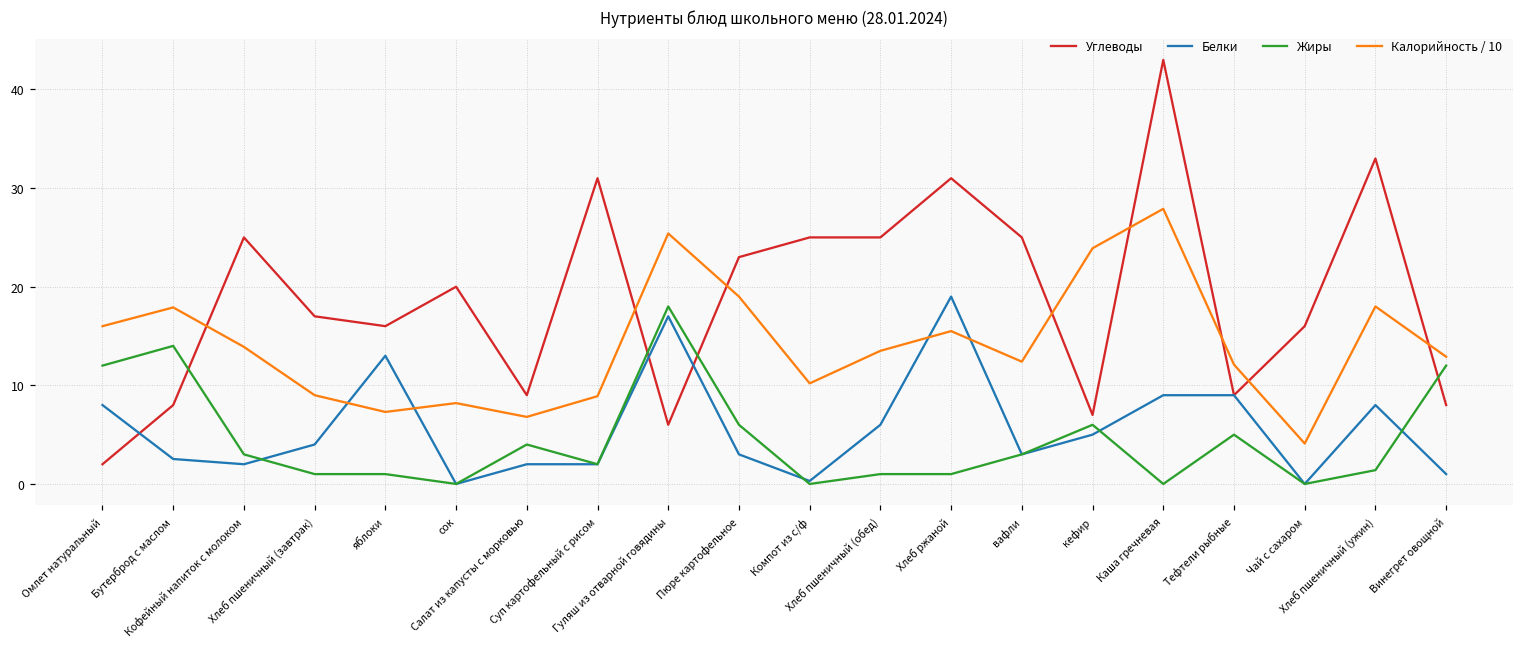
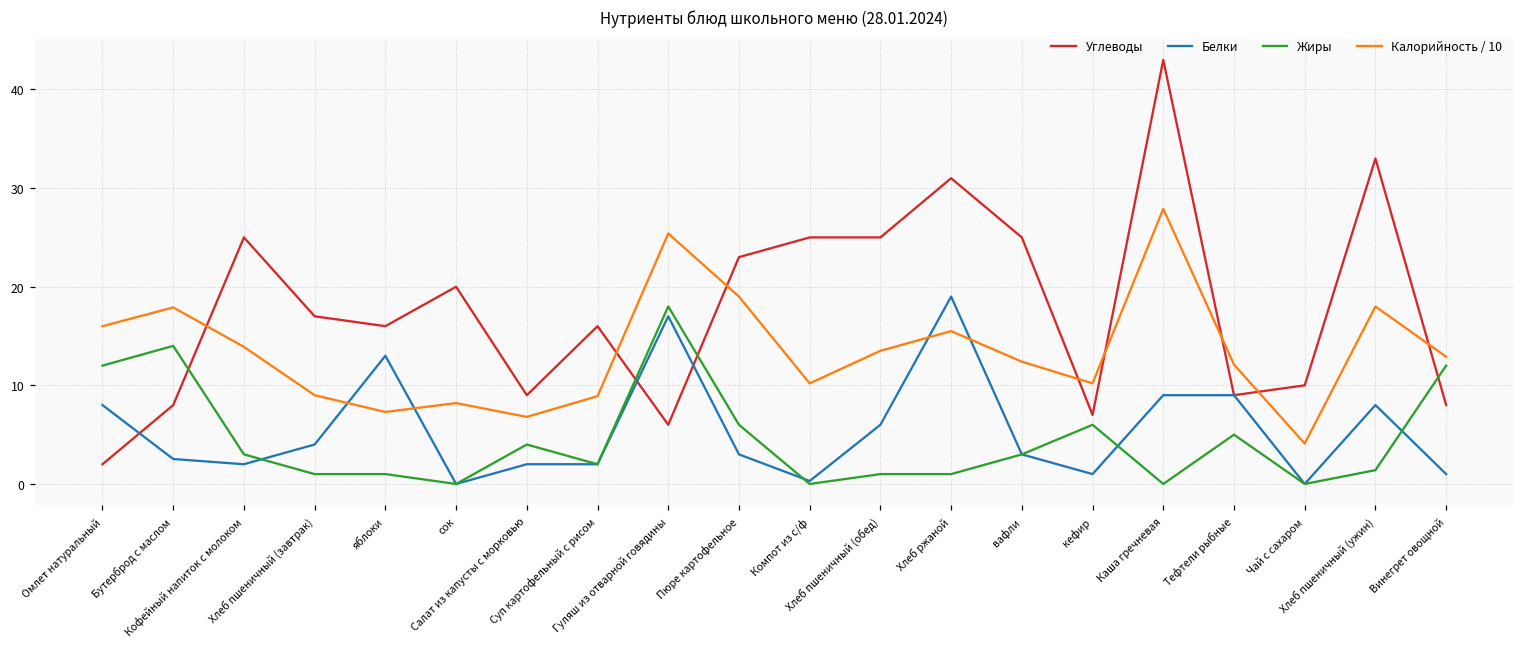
Углеводы, Суп картофельный с рисом: 31 -> 16
Белки, кефир: 5 -> 1
Калорийность / 10, кефир: 24 -> 10
Углеводы, Чай с сахаром: 16 -> 10
